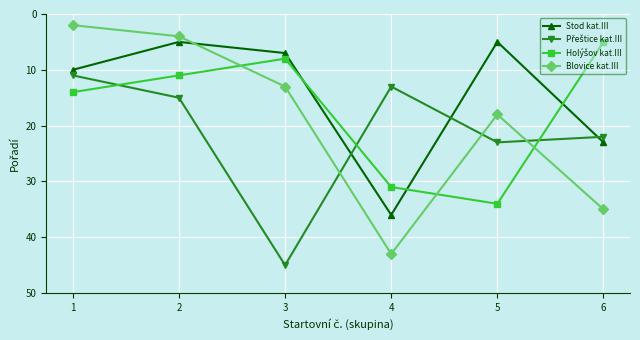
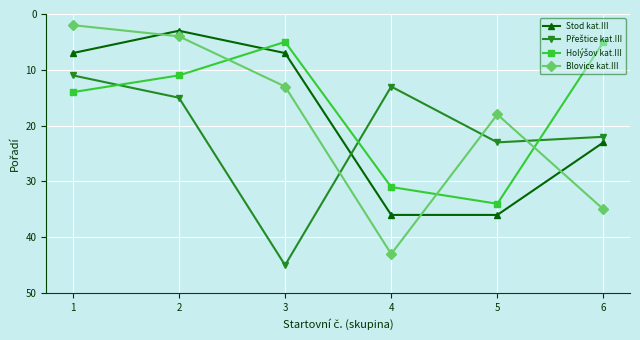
Stod kat.III, 1: 10 -> 7
Stod kat.III, 2: 5 -> 3
Holýšov kat.III, 3: 8 -> 5
Stod kat.III, 5: 5 -> 36
